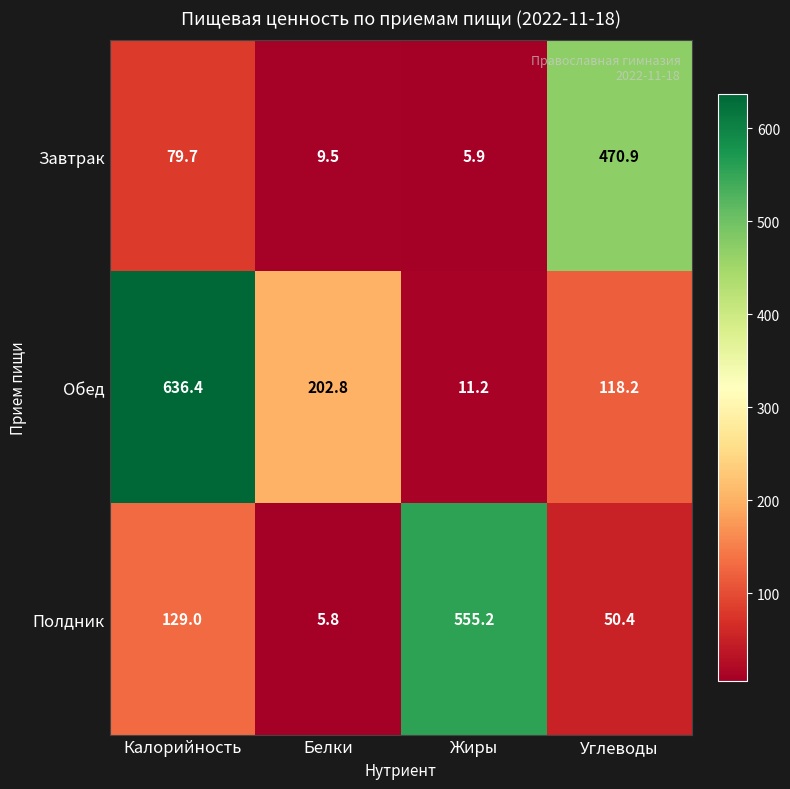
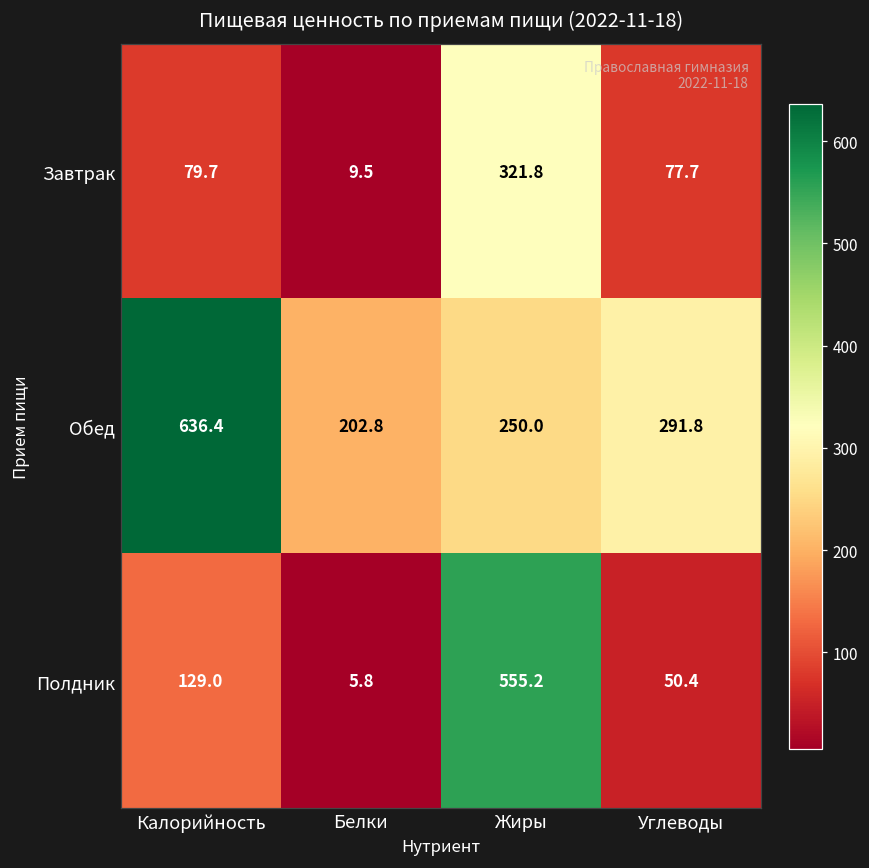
Завтрак, Жиры: 5.9 -> 321.8
Завтрак, Углеводы: 470.9 -> 77.7
Обед, Жиры: 11.2 -> 250.0
Обед, Углеводы: 118.2 -> 291.8
